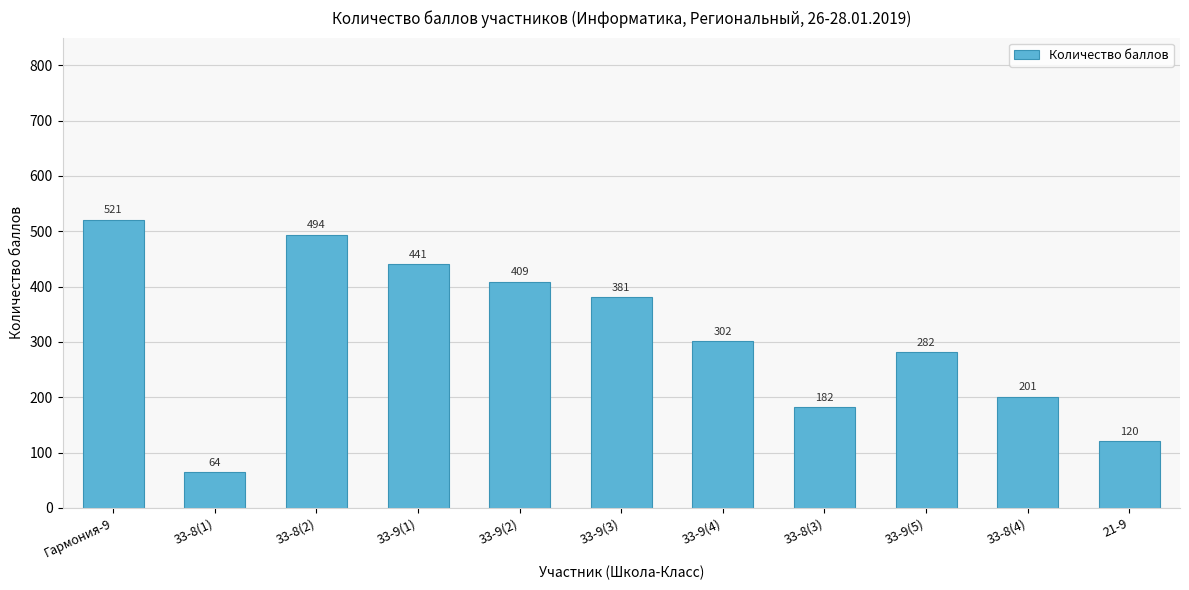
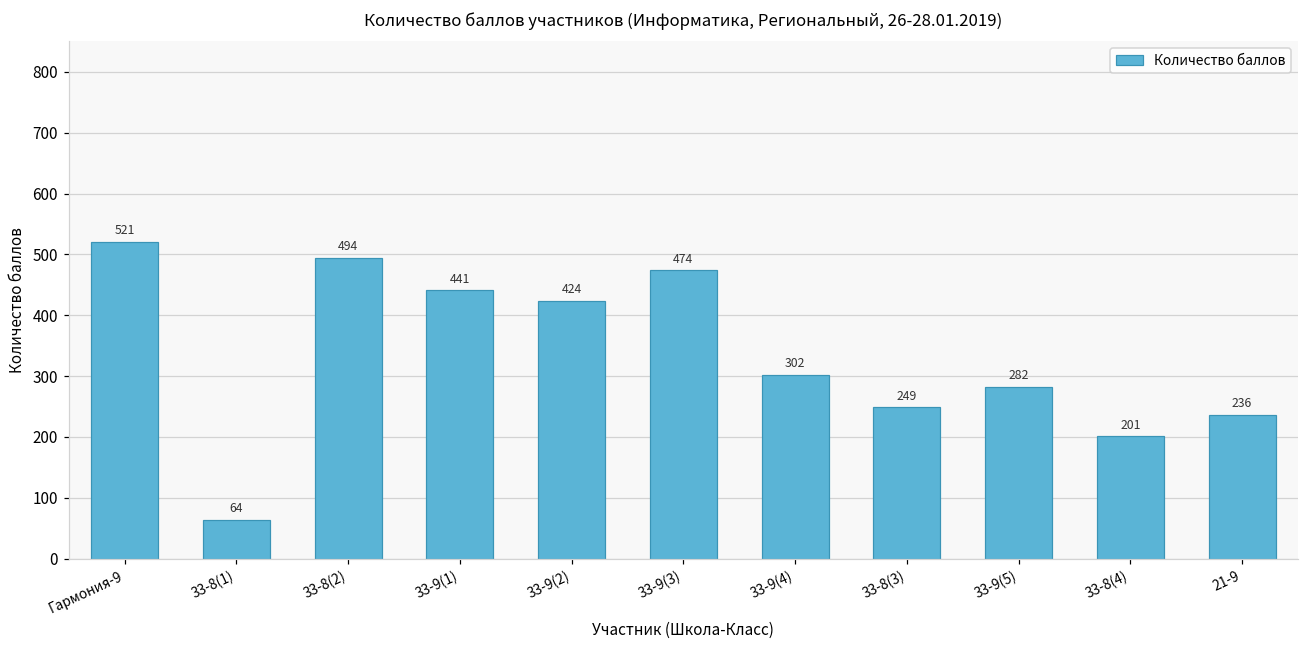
33-9(2): 409 -> 424
33-9(3): 381 -> 474
33-8(3): 182 -> 249
21-9: 120 -> 236
